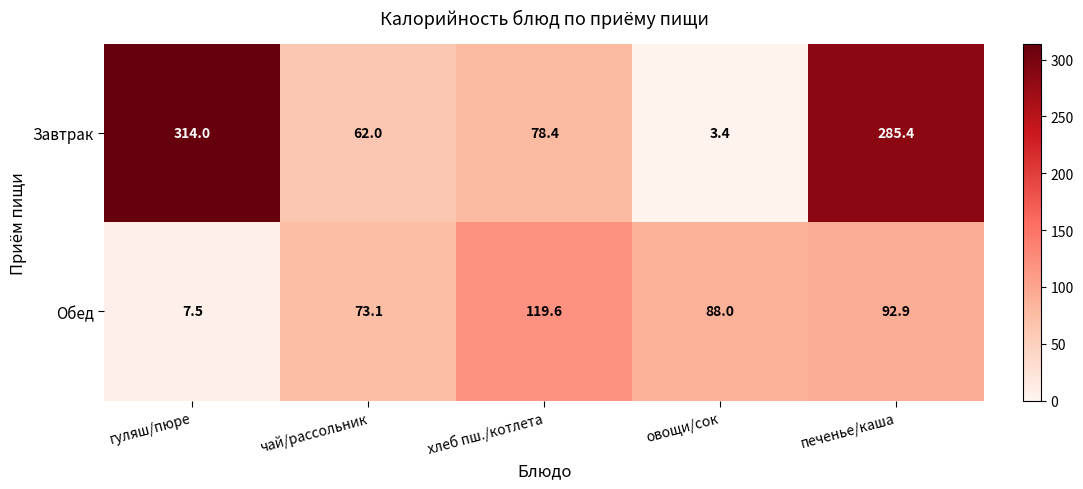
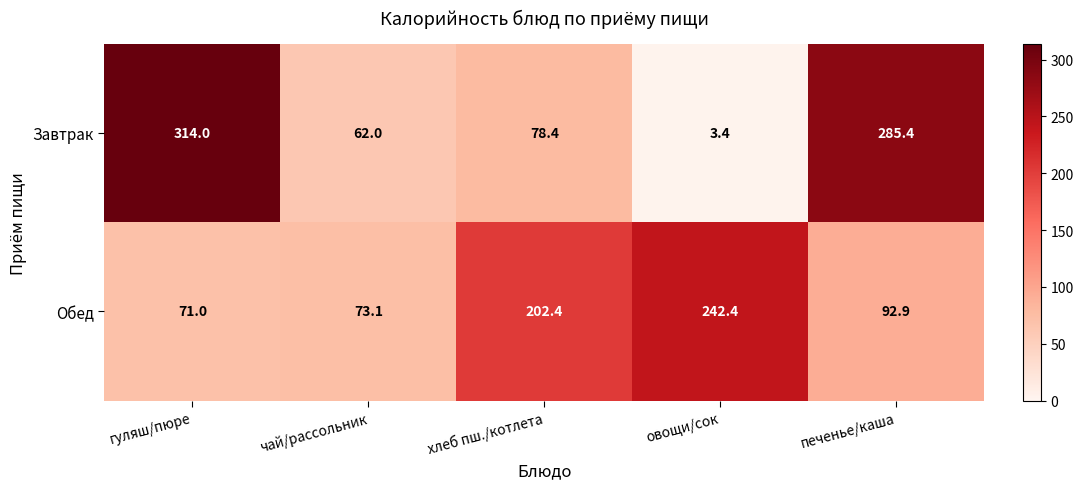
Обед, гуляш/пюре: 7.5 -> 71.0
Обед, хлеб пш./котлета: 119.6 -> 202.4
Обед, овощи/сок: 88.0 -> 242.4
